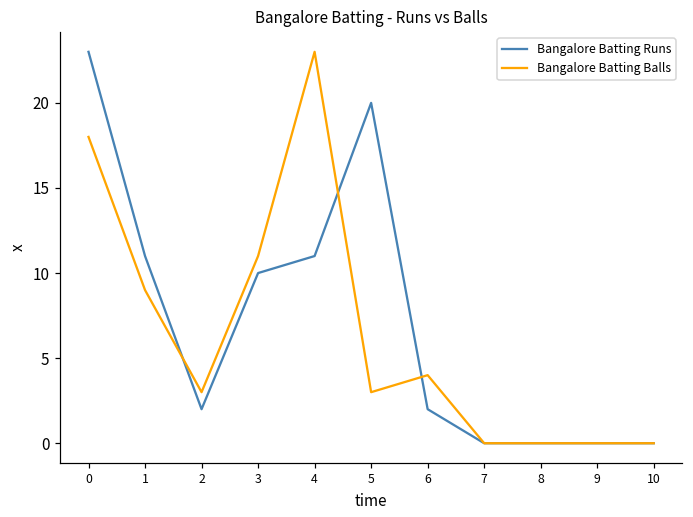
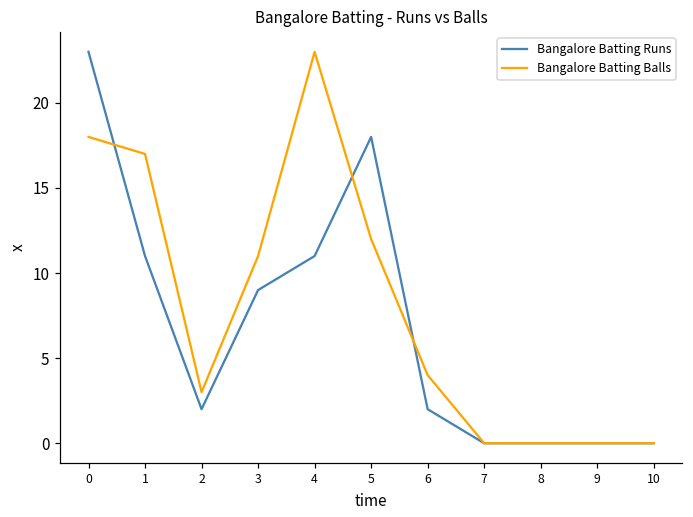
Bangalore Batting Balls, 1: 9 -> 17
Bangalore Batting Runs, 3: 10 -> 9
Bangalore Batting Runs, 5: 20 -> 18
Bangalore Batting Balls, 5: 3 -> 12
